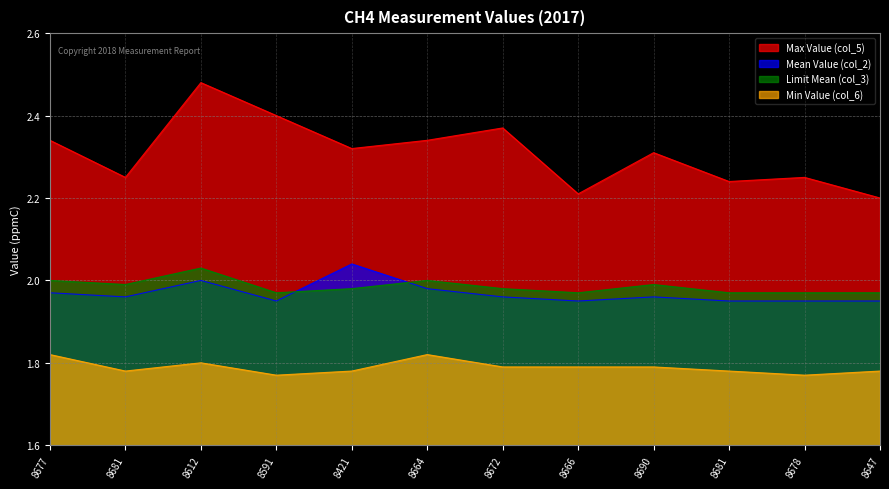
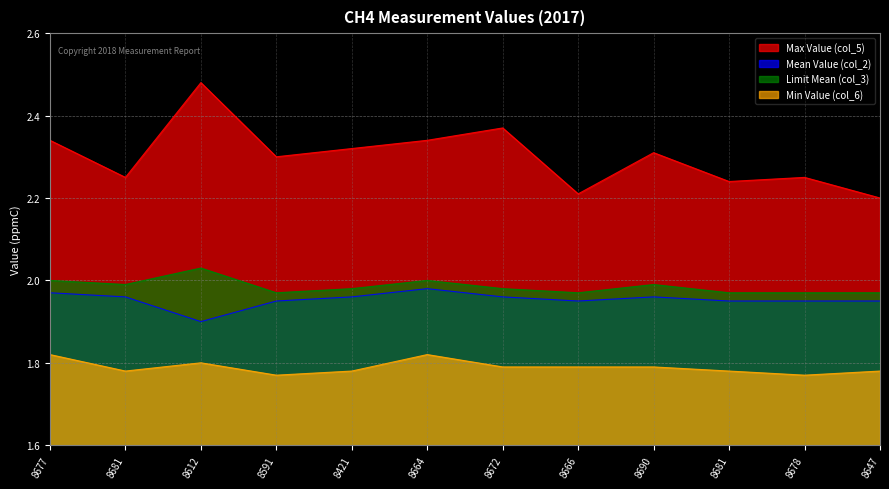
Mean Value (col_2), 8612: 2.0 -> 1.9
Max Value (col_5), 8591: 2.4 -> 2.3
Mean Value (col_2), 8421: 2.04 -> 1.96
